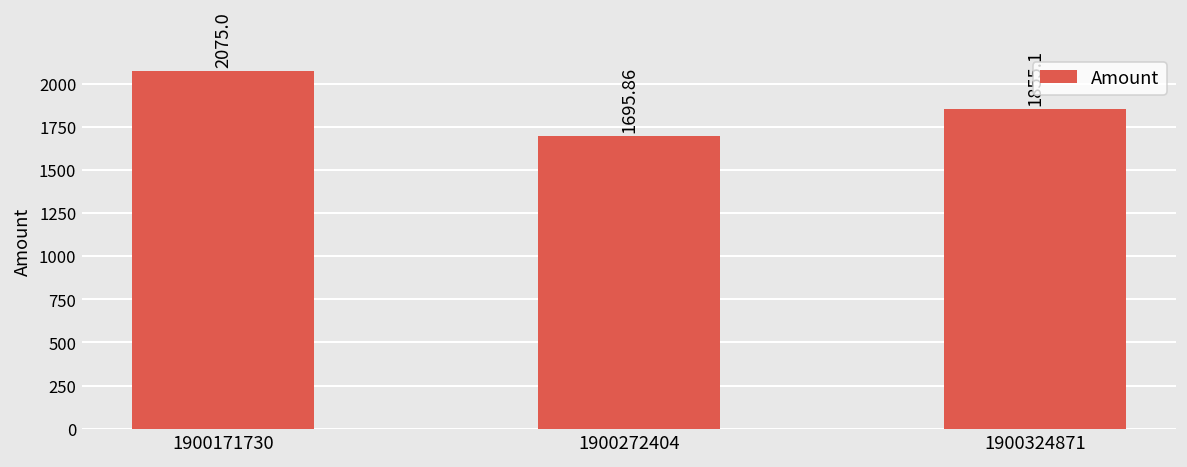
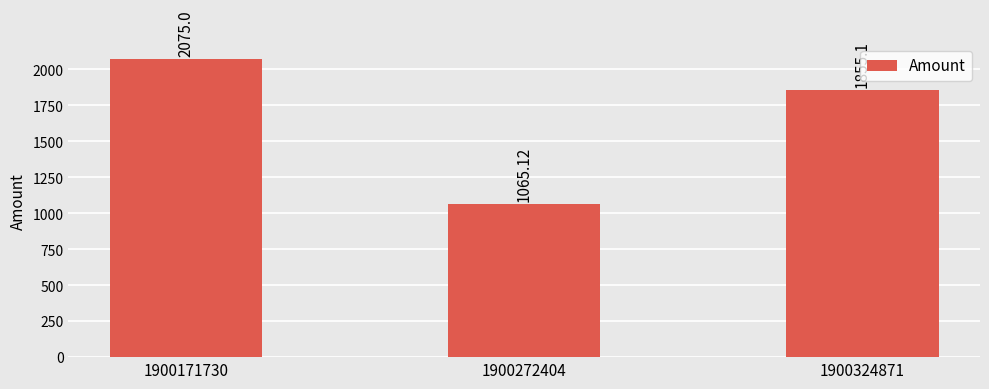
1900272404: 1695.86 -> 1065.12
